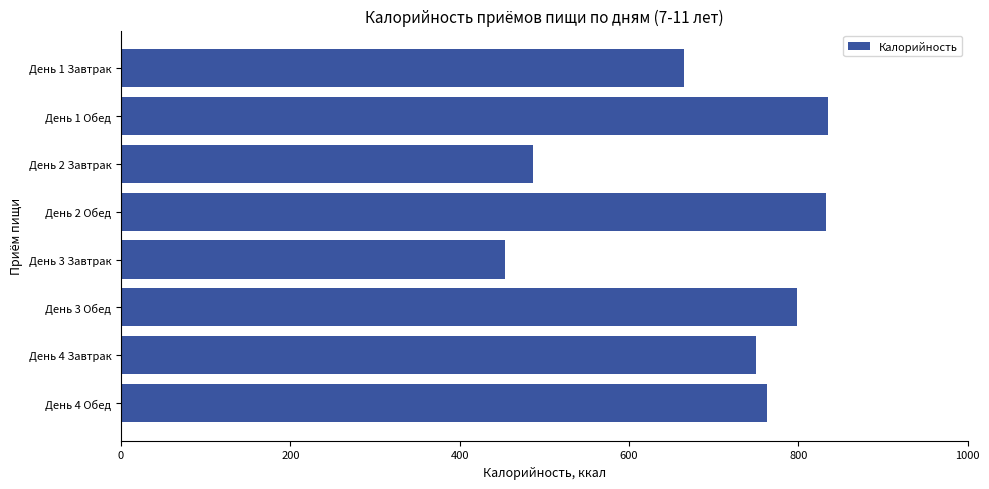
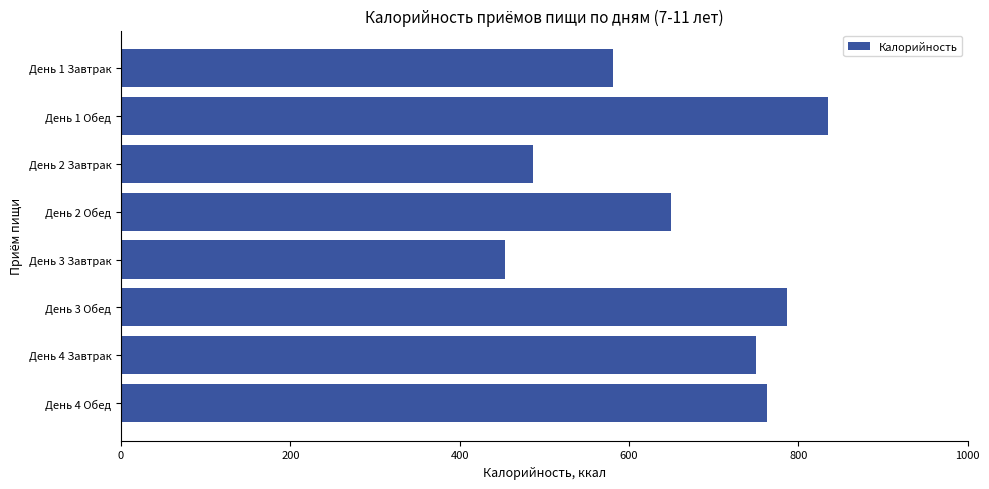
День 1 Завтрак: 660 -> 580
День 2 Обед: 830 -> 650
День 3 Обед: 800 -> 790
